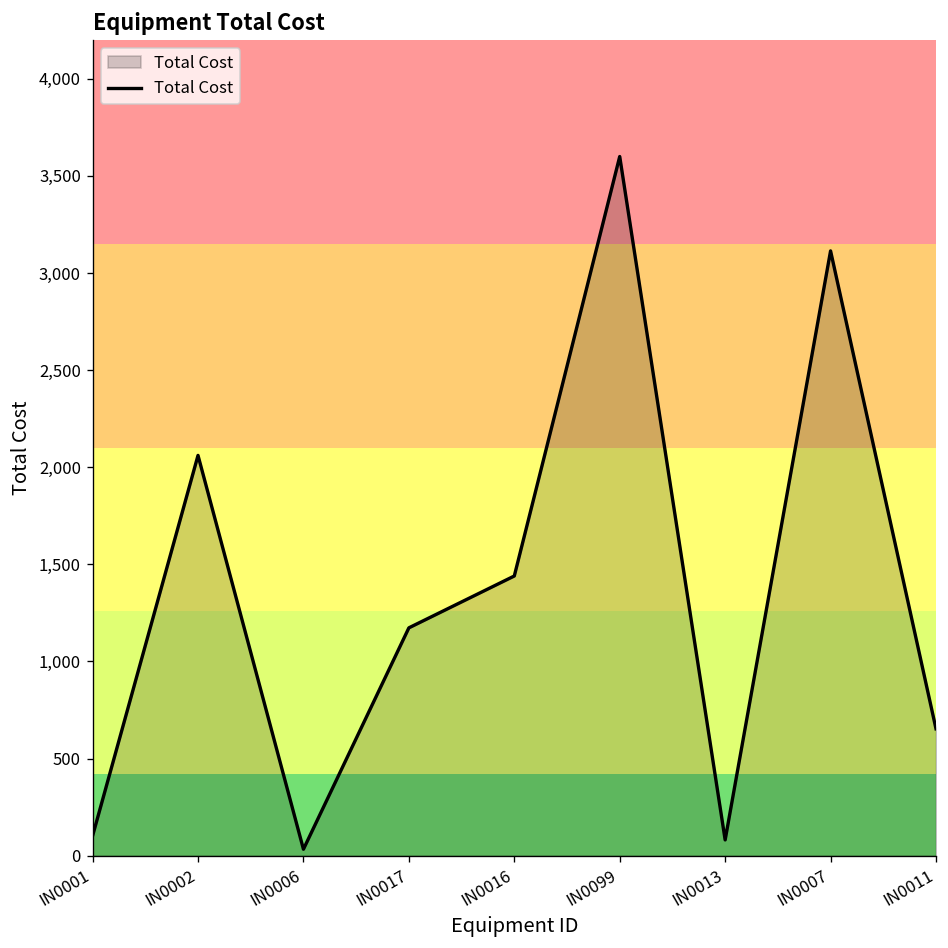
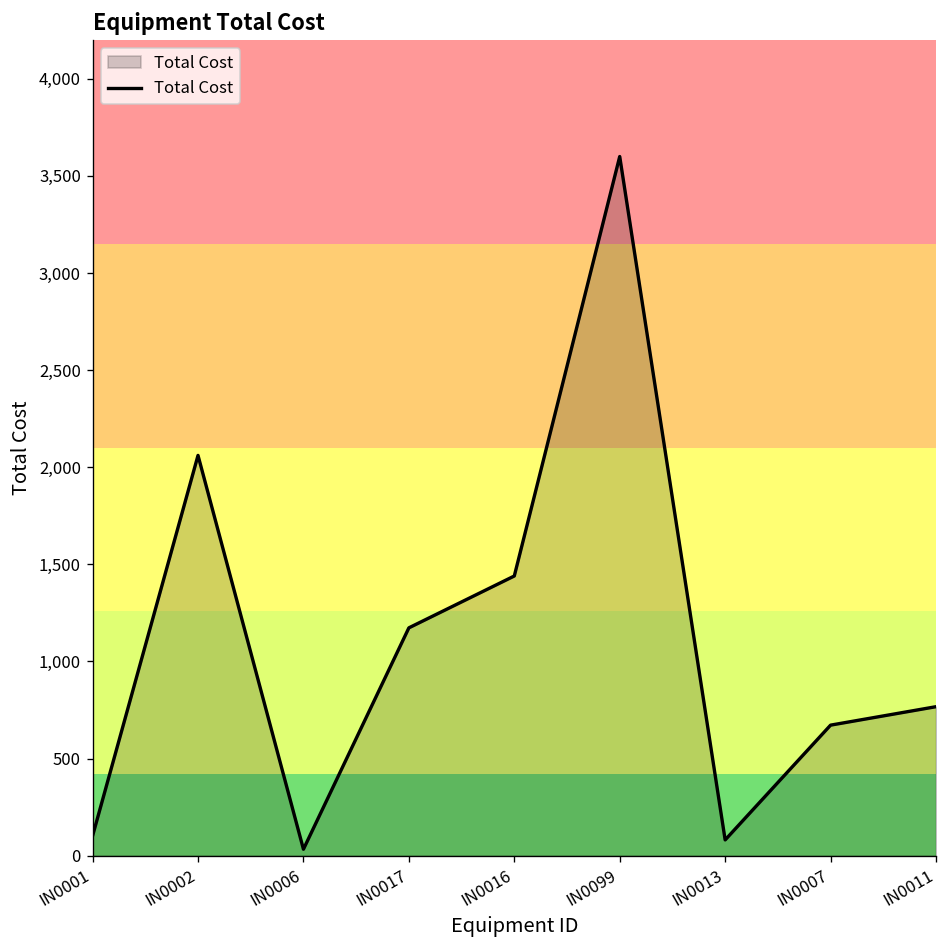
IN0007: 3,110 -> 670
IN0011: 650 -> 770
